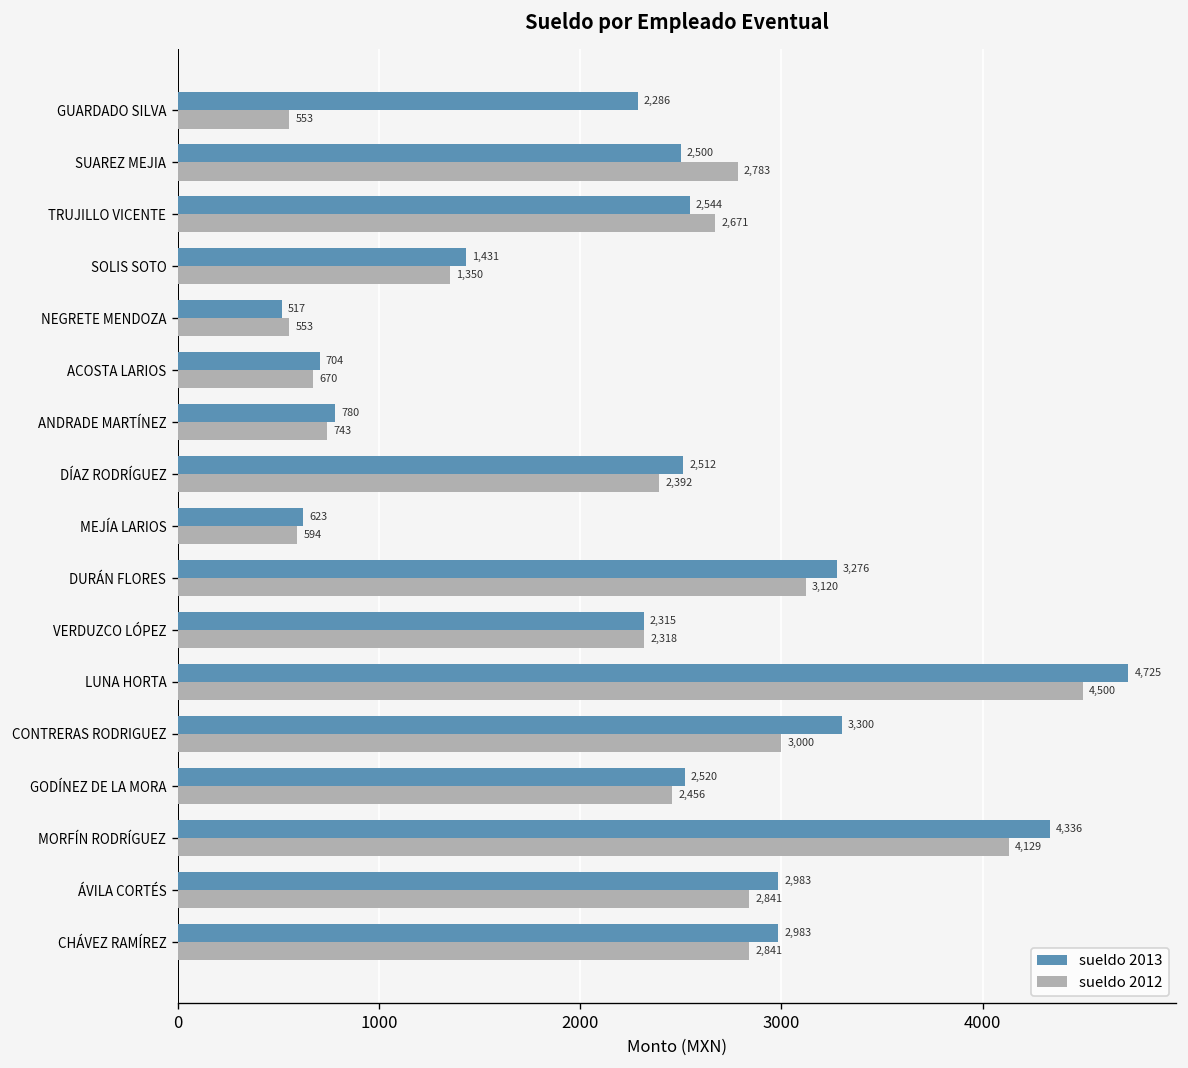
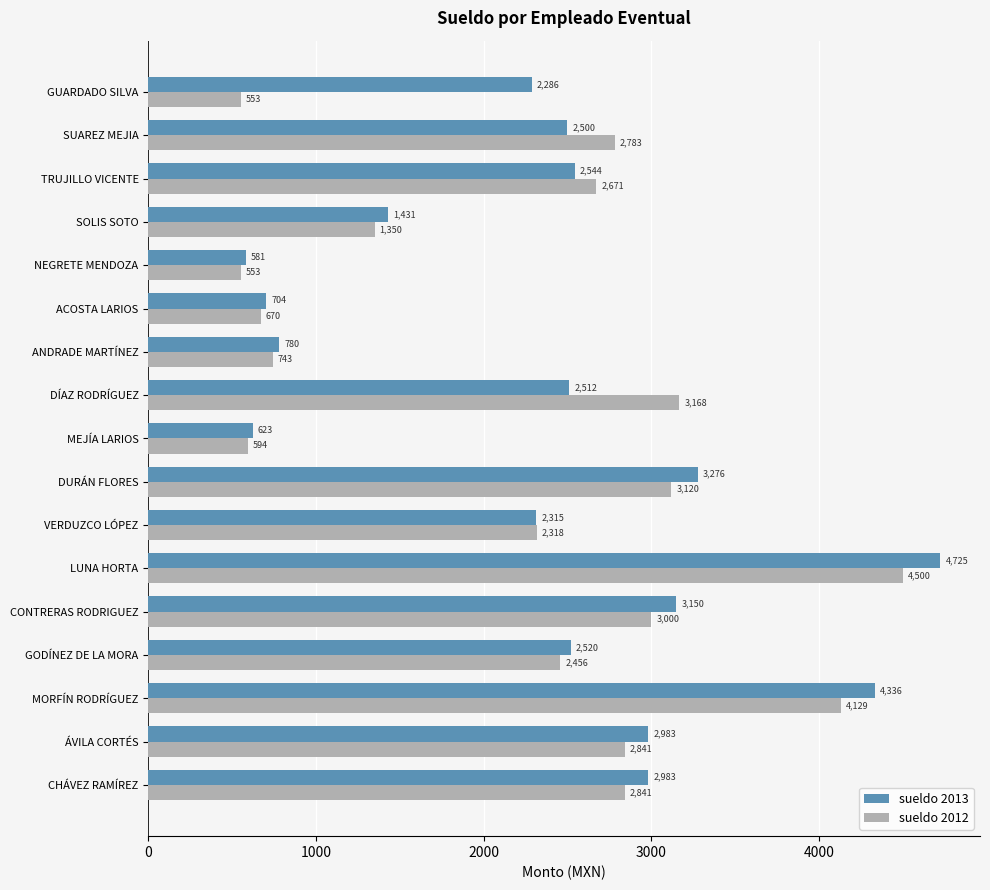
sueldo 2013, NEGRETE MENDOZA: 517 -> 581
sueldo 2012, DÍAZ RODRÍGUEZ: 2,392 -> 3,168
sueldo 2013, CONTRERAS RODRIGUEZ: 3,300 -> 3,150
